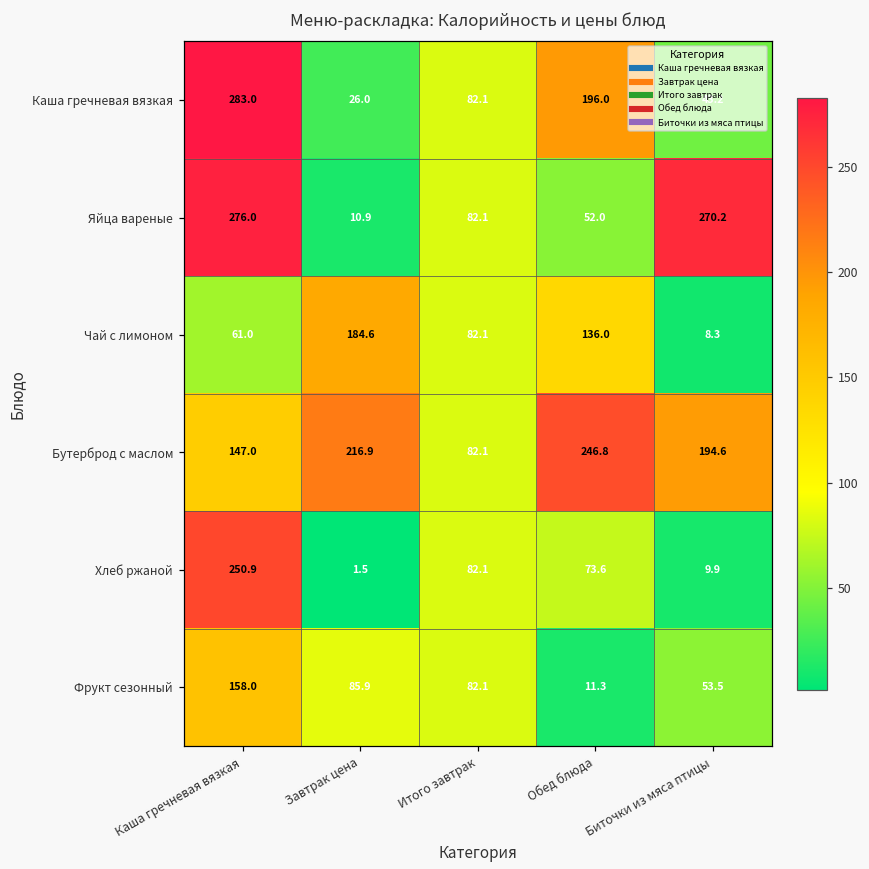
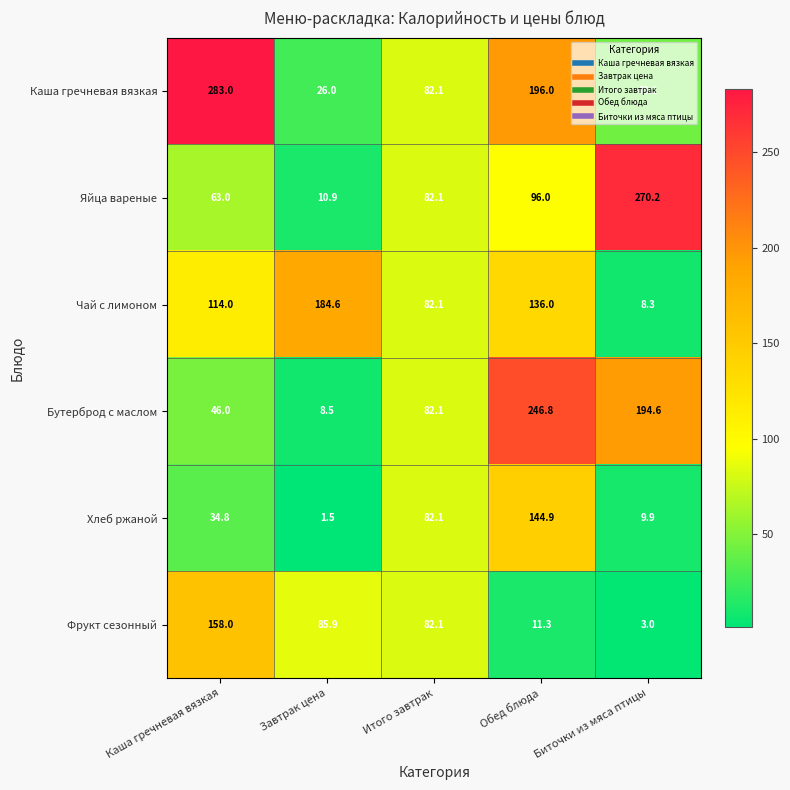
Яйца вареные, Каша гречневая вязкая: 276.0 -> 63.0
Яйца вареные, Обед блюда: 52.0 -> 96.0
Чай с лимоном, Каша гречневая вязкая: 61.0 -> 114.0
Бутерброд с маслом, Каша гречневая вязкая: 147.0 -> 46.0
Бутерброд с маслом, Завтрак цена: 216.9 -> 8.5
Хлеб ржаной, Каша гречневая вязкая: 250.9 -> 34.8
Хлеб ржаной, Обед блюда: 73.6 -> 144.9
Фрукт сезонный, Биточки из мяса птицы: 53.5 -> 3.0
